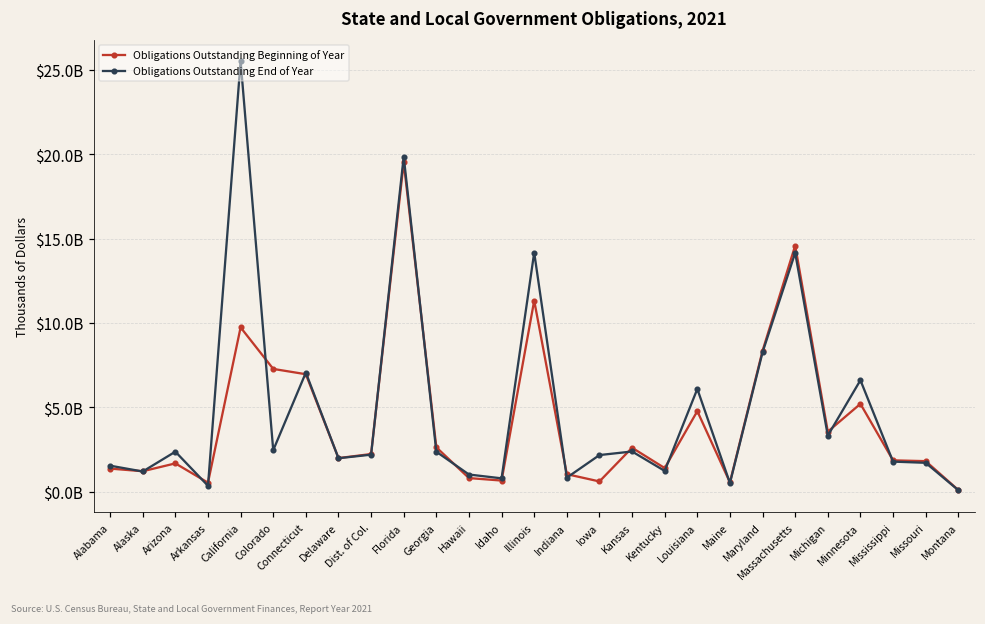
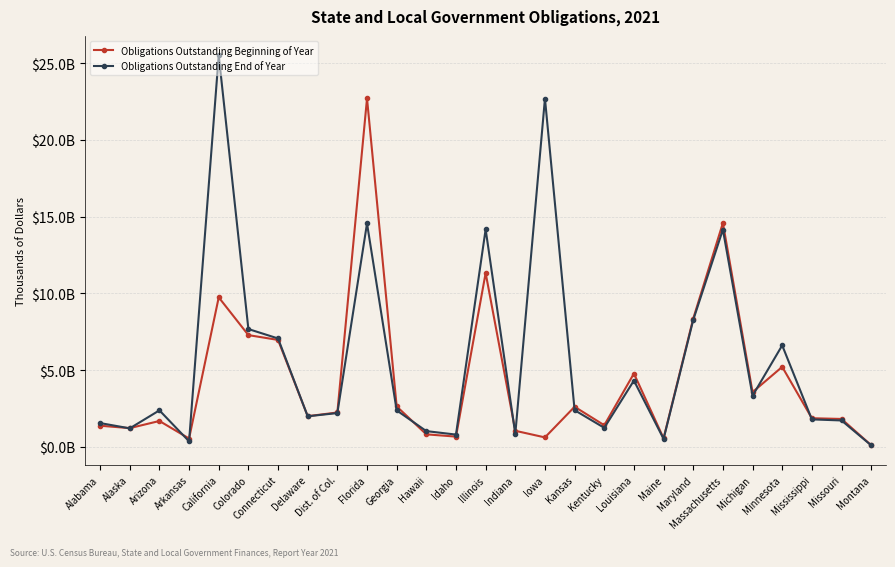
Obligations Outstanding End of Year, Colorado: $2500000000 -> $7700000000
Obligations Outstanding Beginning of Year, Florida: $19500000000 -> $22700000000
Obligations Outstanding End of Year, Florida: $19900000000 -> $14600000000
Obligations Outstanding End of Year, Iowa: $2200000000 -> $22700000000
Obligations Outstanding End of Year, Louisiana: $6100000000 -> $4300000000
